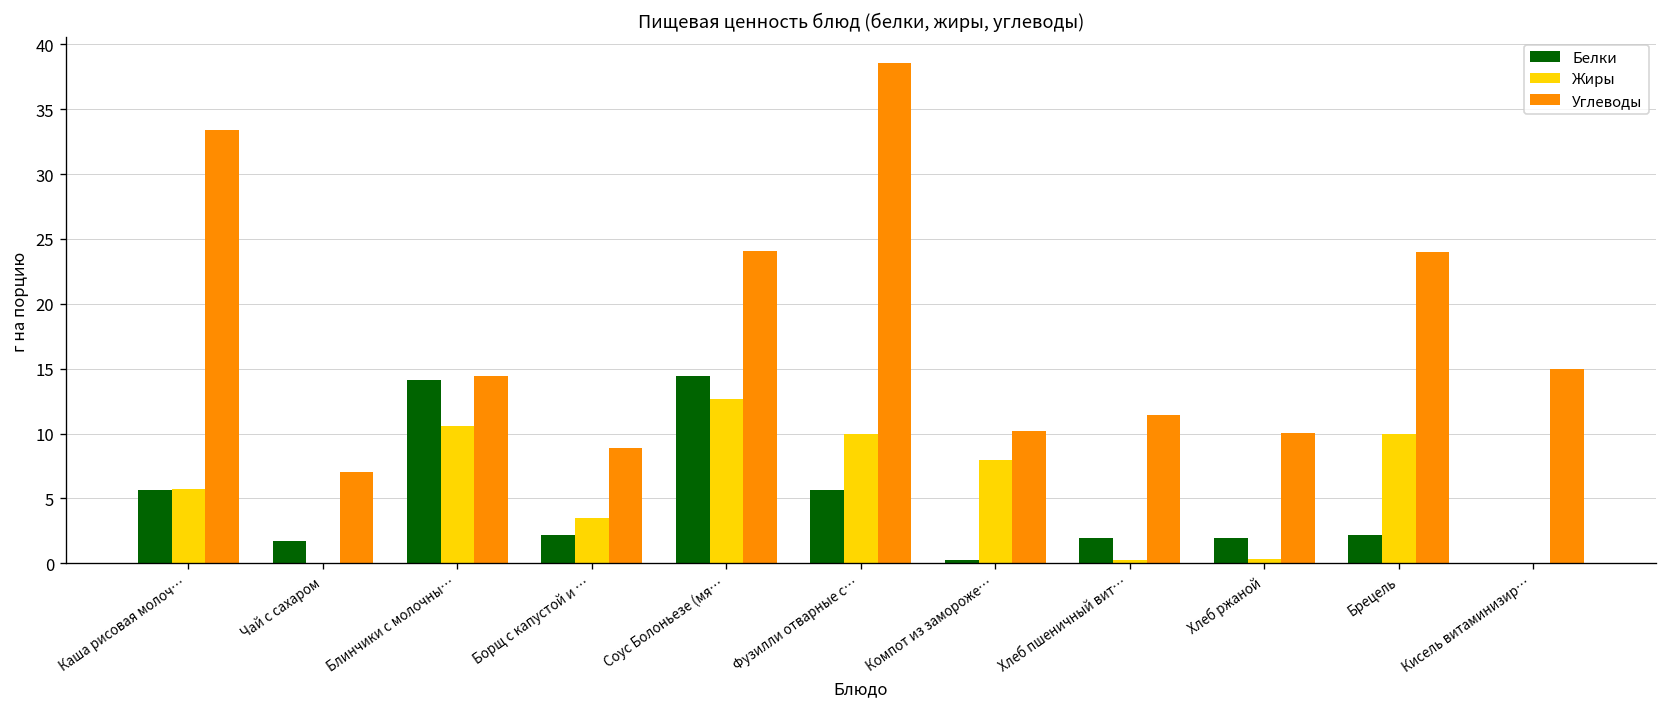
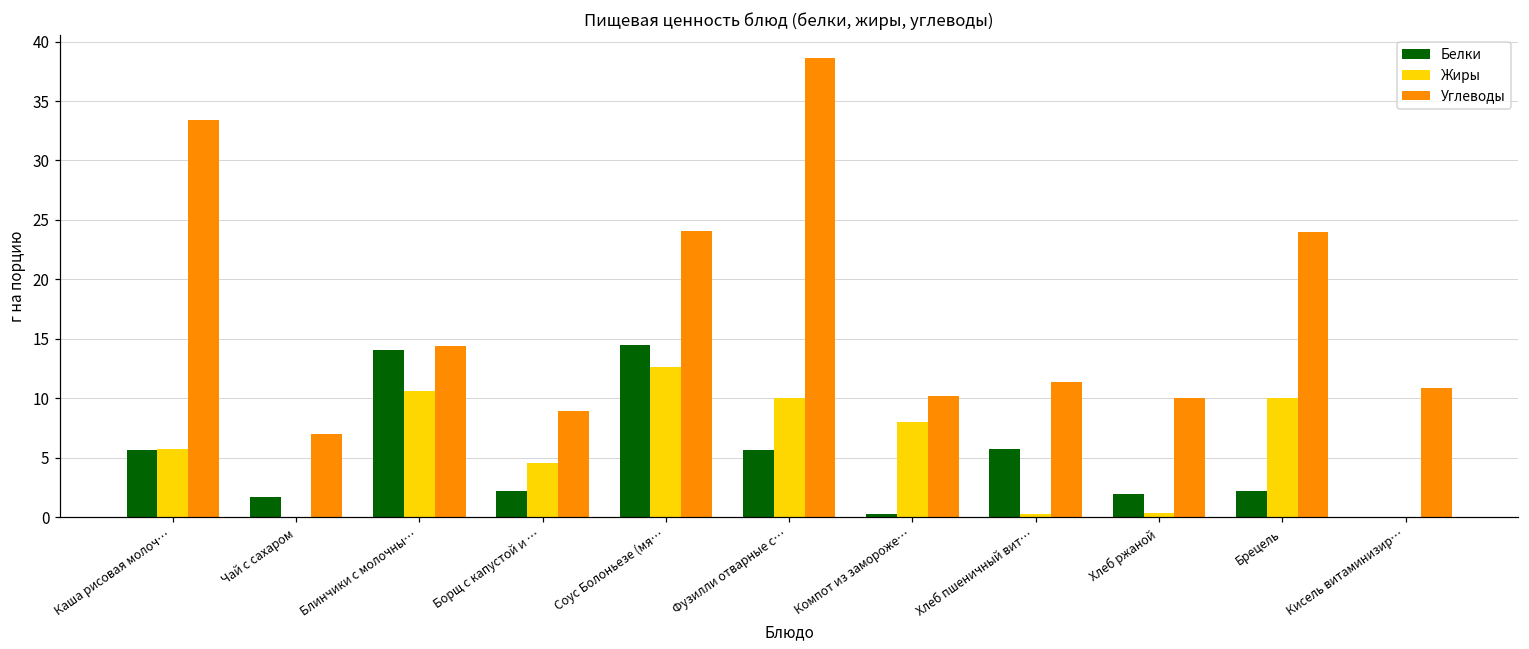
Жиры, Борщ с капустой и …: 3.5 -> 4.6
Белки, Хлеб пшеничный вит…: 2.0 -> 5.7
Углеводы, Кисель витаминизир…: 15.0 -> 10.9
